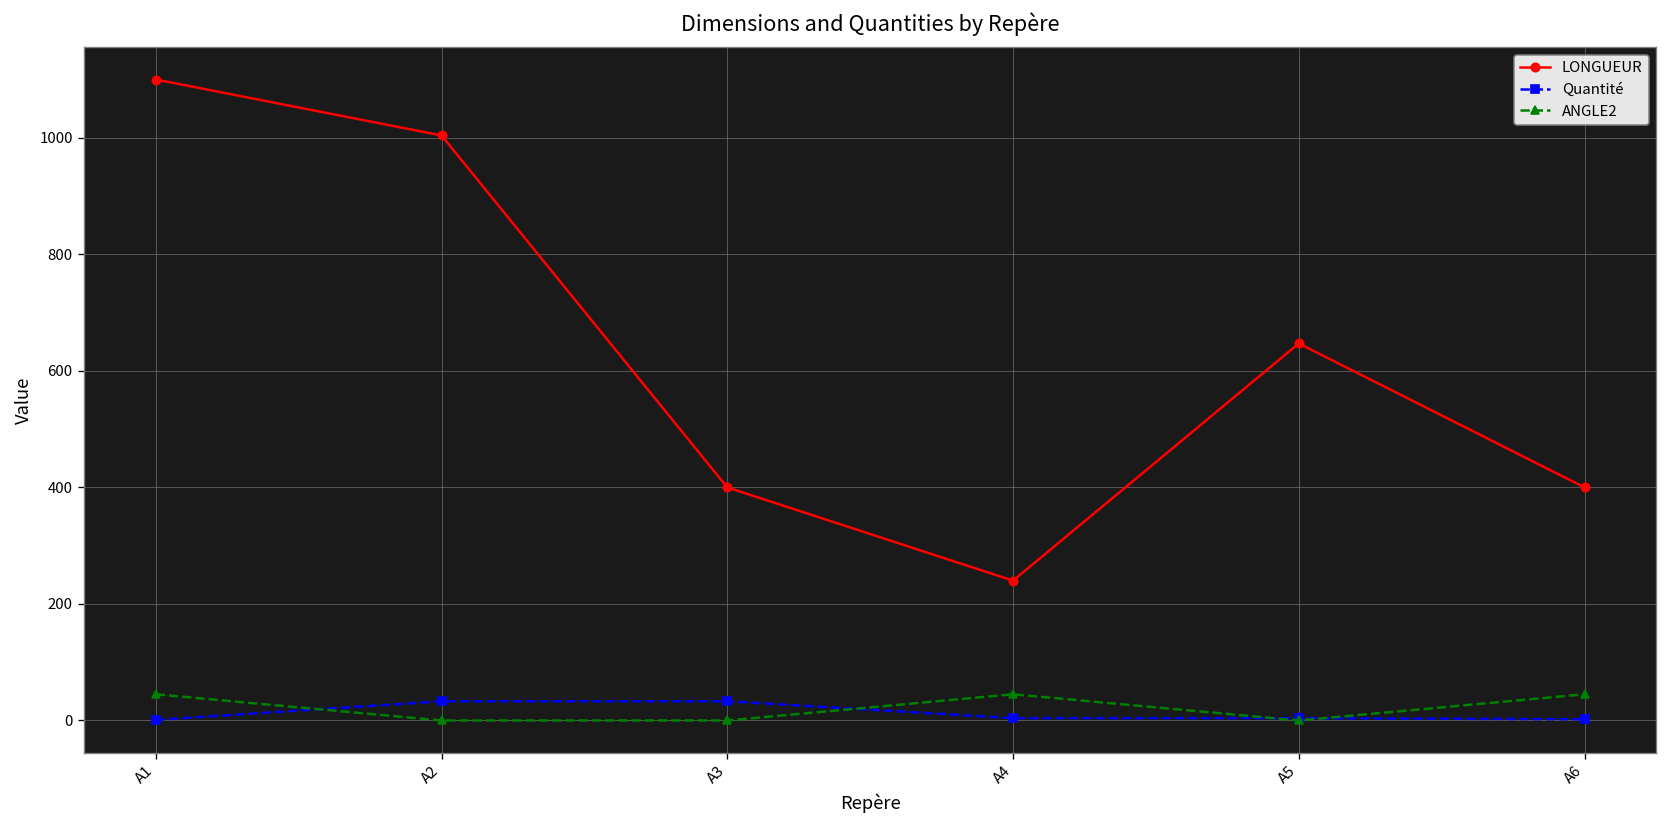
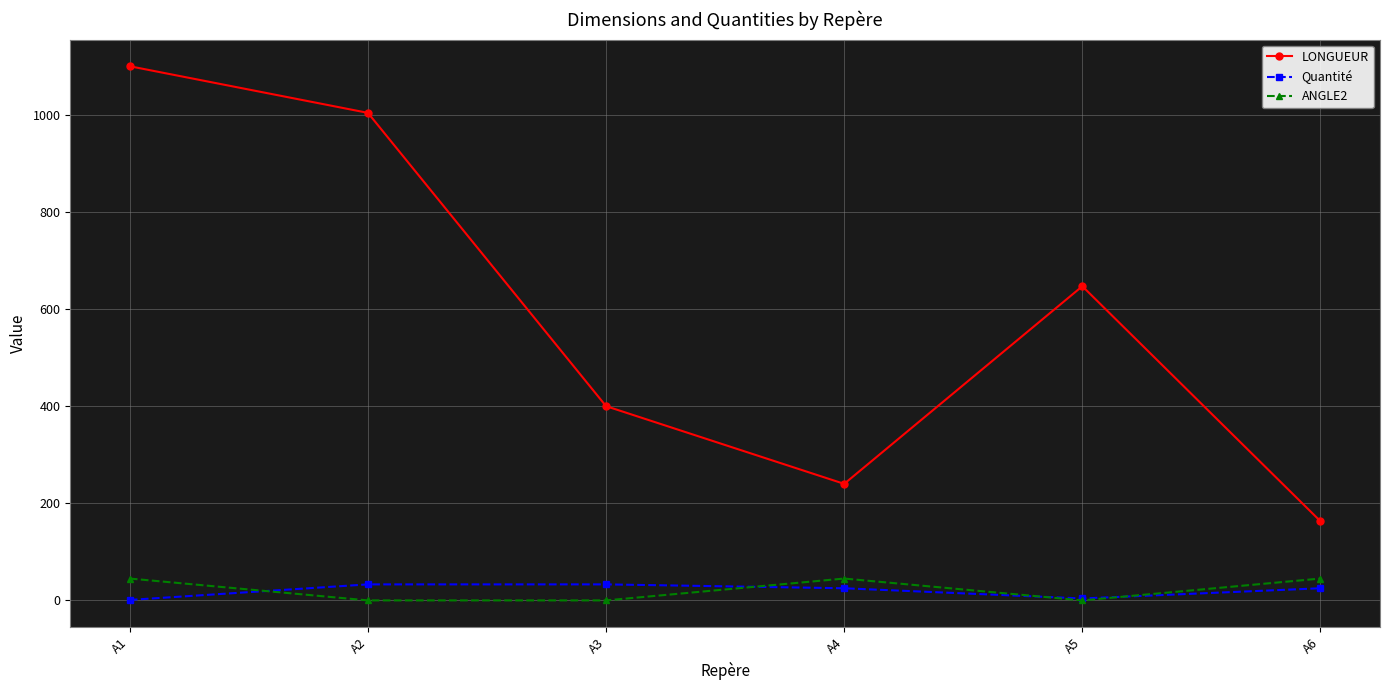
Quantité, A4: 0 -> 30
LONGUEUR, A6: 400 -> 160
Quantité, A6: 0 -> 30
